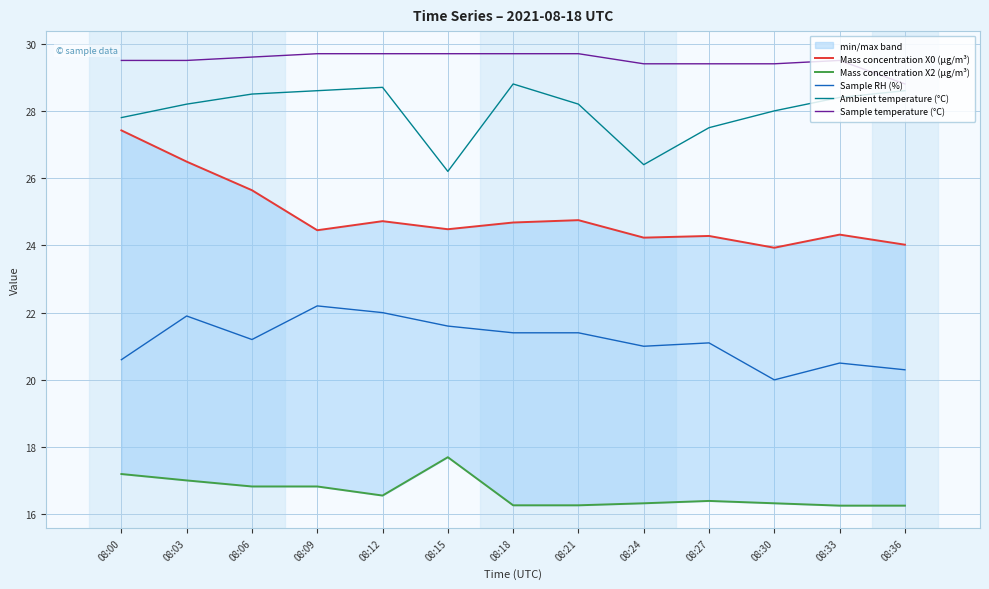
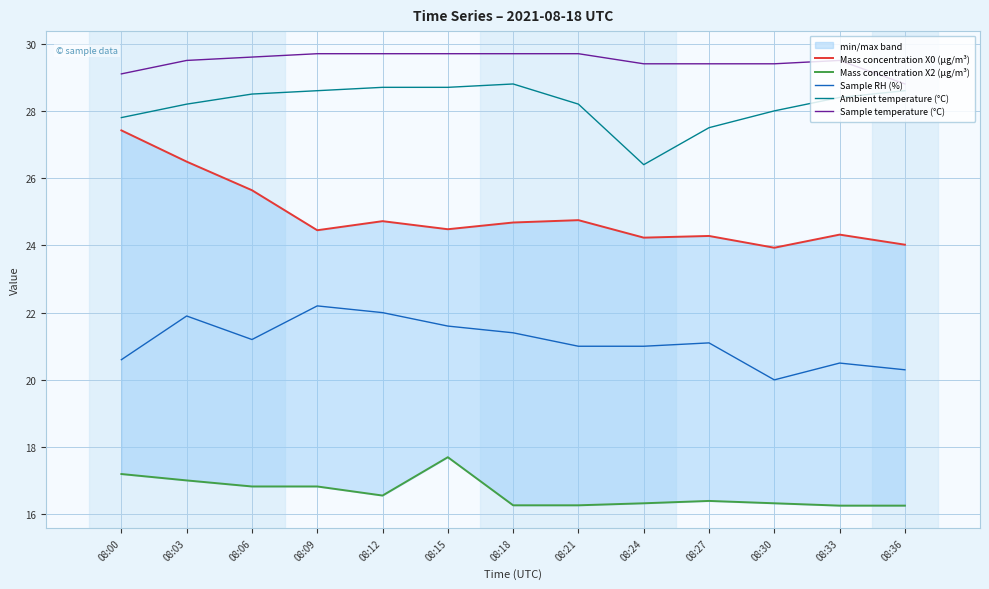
Sample temperature (°C), 08:00: 29.5 -> 29.1
Ambient temperature (°C), 08:15: 26.2 -> 28.7
Sample RH (%), 08:21: 21.4 -> 21.0
